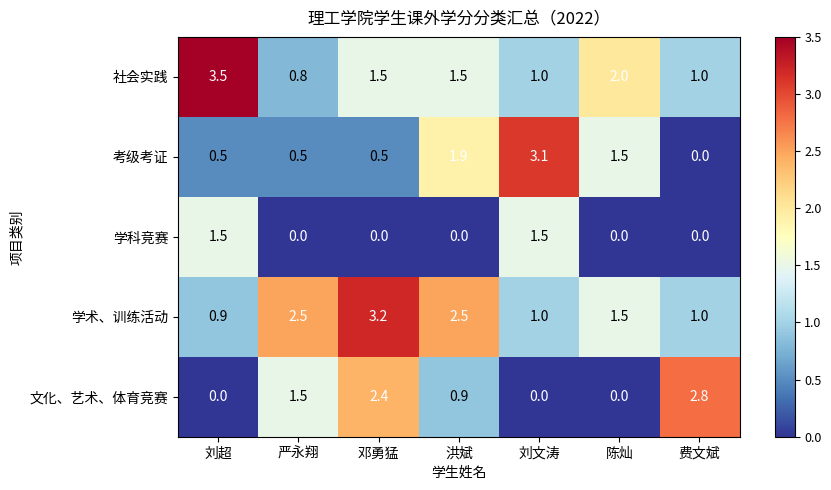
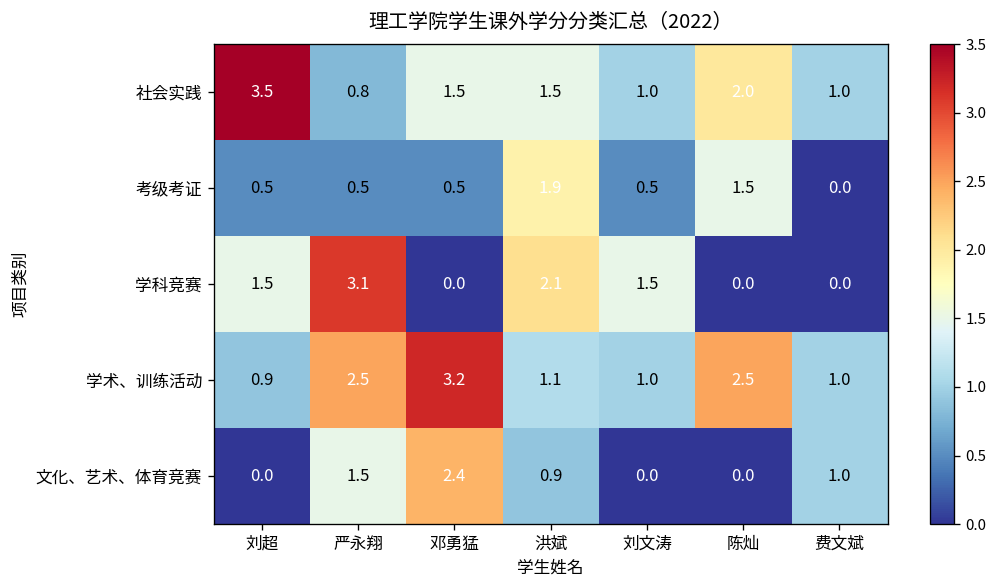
考级考证, 刘文涛: 3.1 -> 0.5
学科竞赛, 严永翔: 0.0 -> 3.1
学科竞赛, 洪斌: 0.0 -> 2.1
学术、训练活动, 洪斌: 2.5 -> 1.1
学术、训练活动, 陈灿: 1.5 -> 2.5
文化、艺术、体育竞赛, 费文斌: 2.8 -> 1.0
